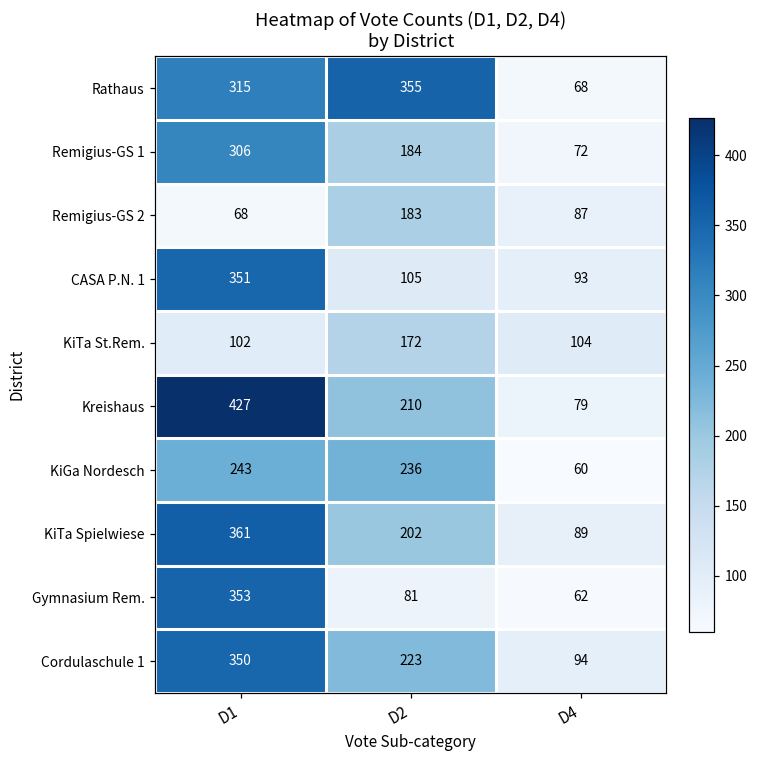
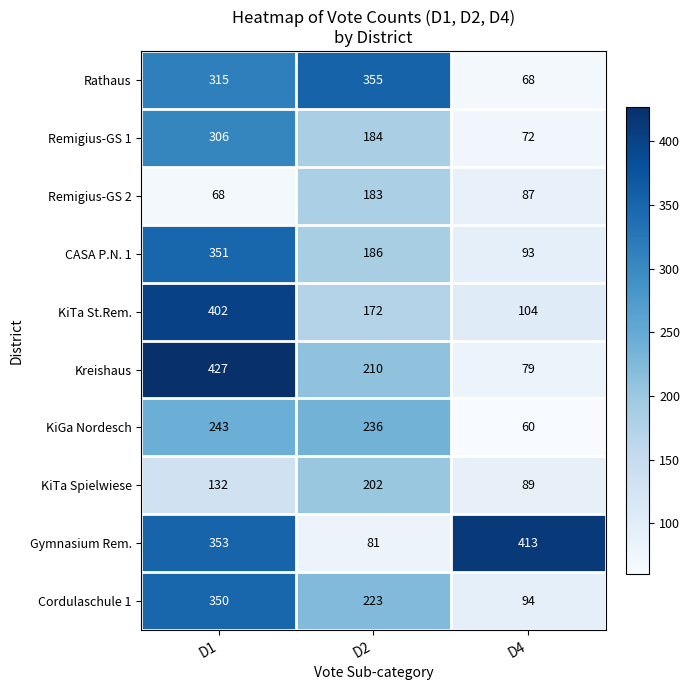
CASA P.N. 1, D2: 105 -> 186
KiTa St.Rem., D1: 102 -> 402
KiTa Spielwiese, D1: 361 -> 132
Gymnasium Rem., D4: 62 -> 413
